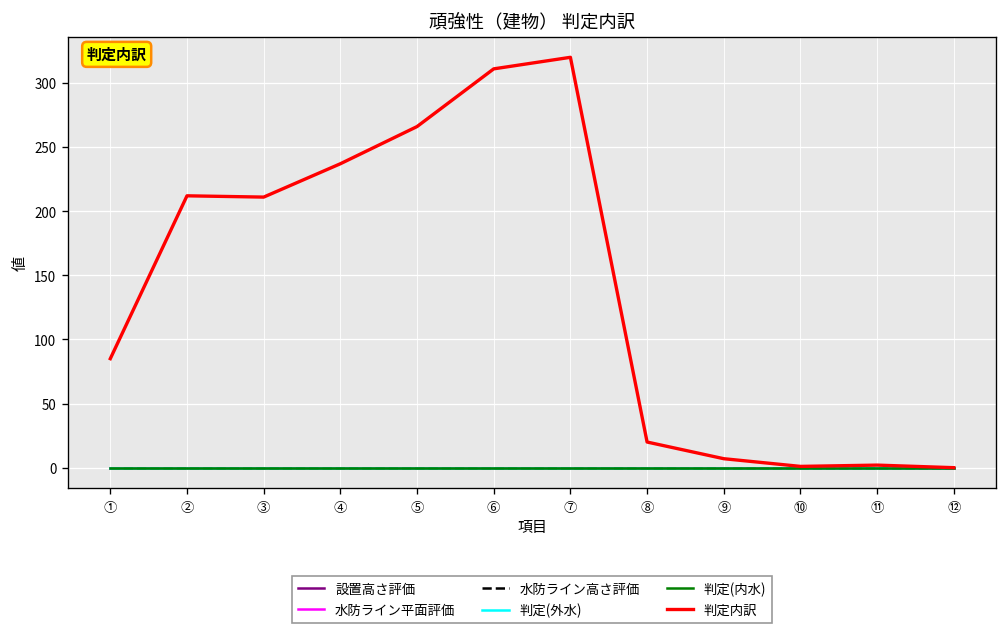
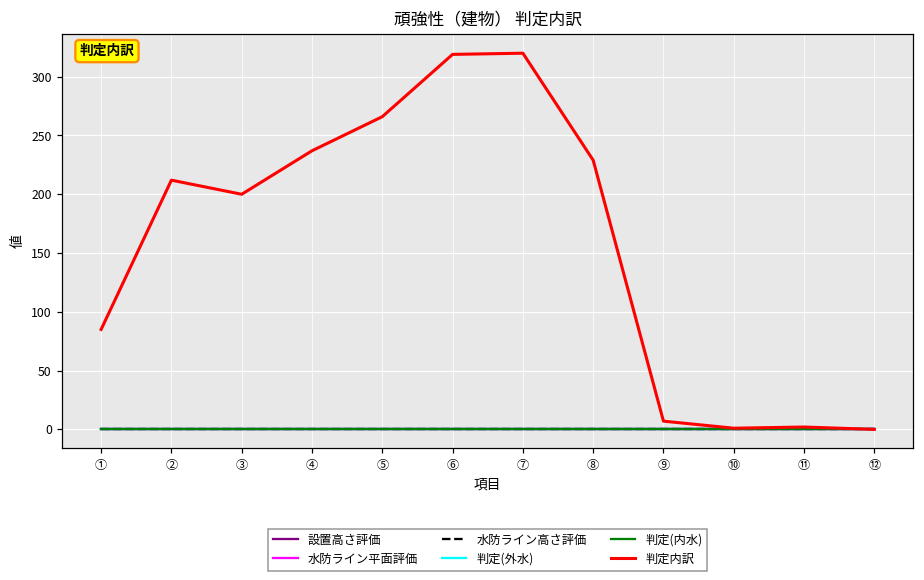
判定内訳, ③: 211 -> 200
判定内訳, ⑥: 311 -> 319
判定内訳, ⑧: 20 -> 229
